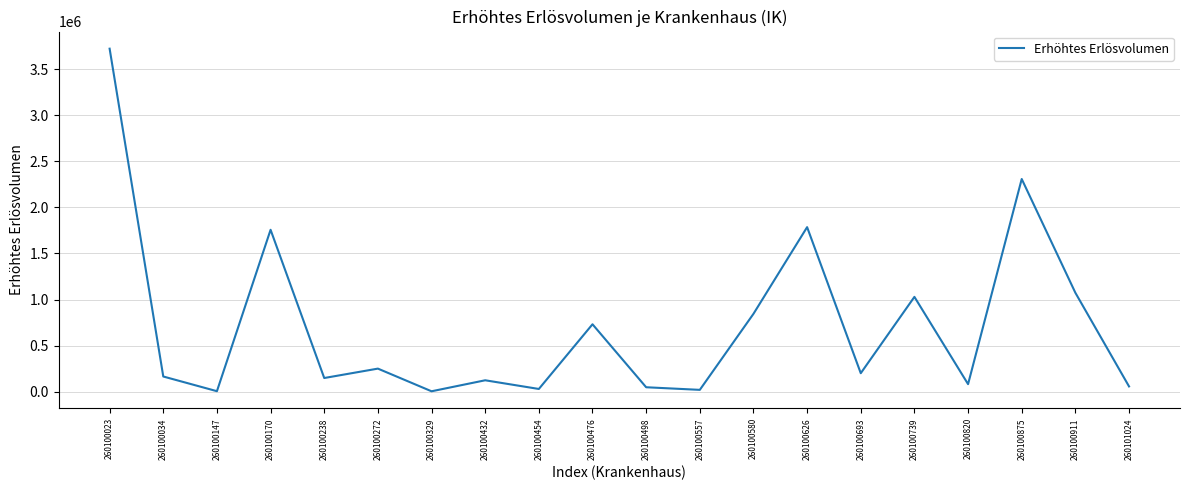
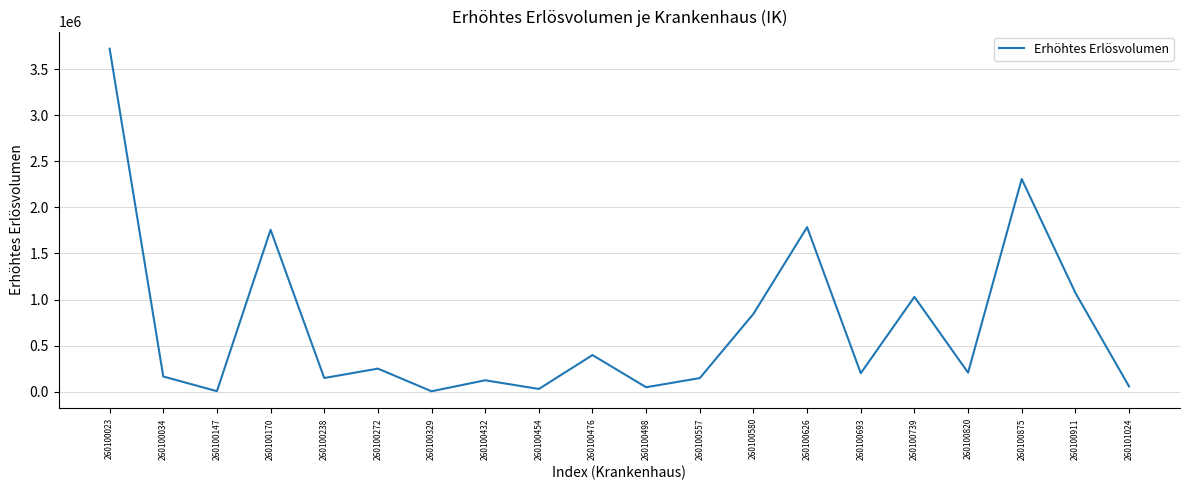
260100476: 700000 -> 400000
260100557: 0 -> 100000
260100820: 100000 -> 200000
